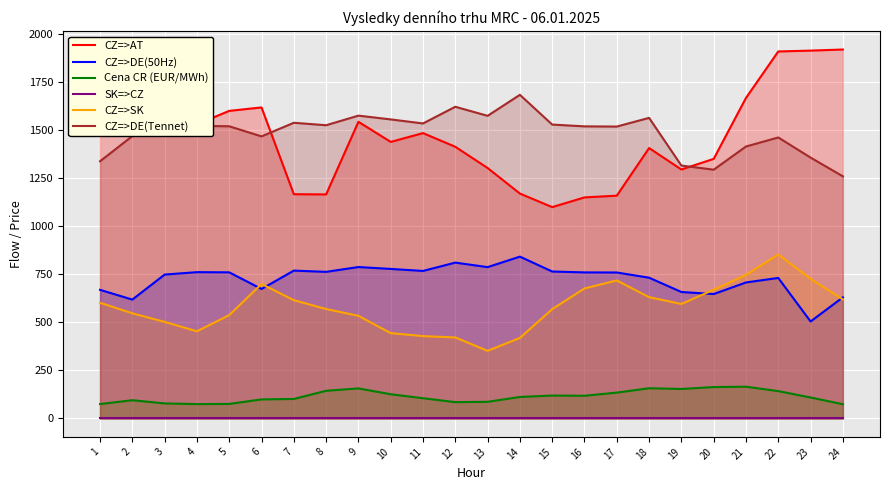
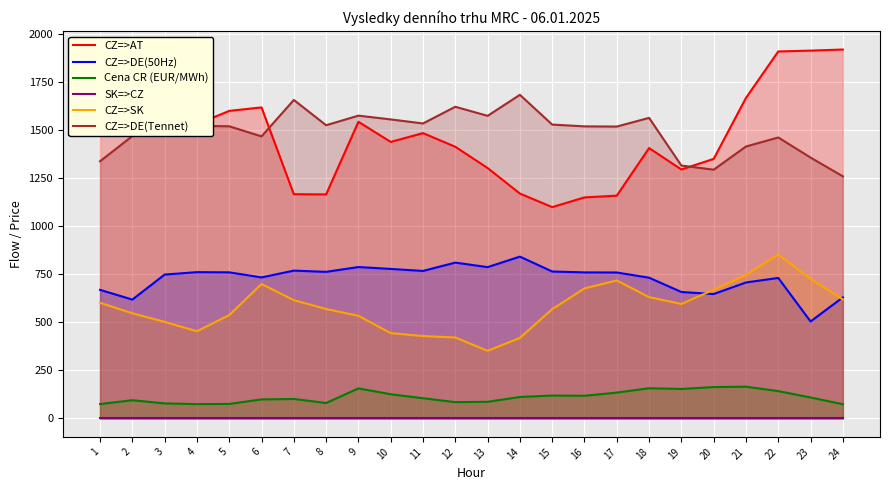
CZ=>DE(50Hz), 6: 670 -> 730
CZ=>DE(Tennet), 7: 1540 -> 1660
Cena CR (EUR/MWh), 8: 140 -> 80
